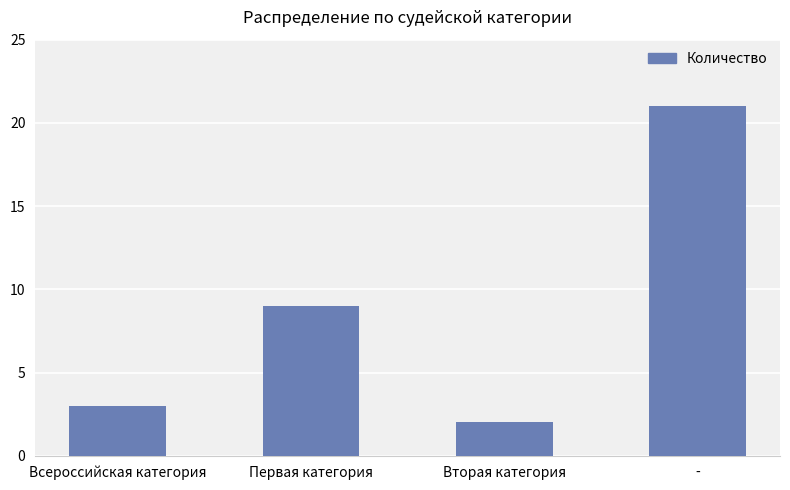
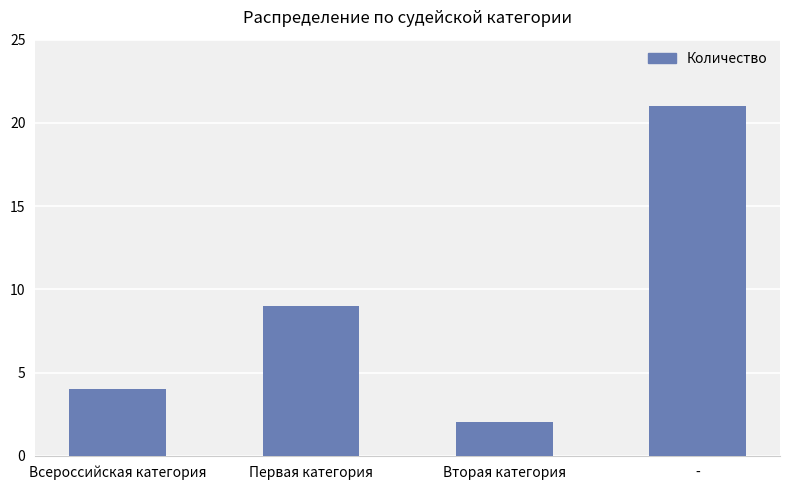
Всероссийская категория: 3 -> 4
